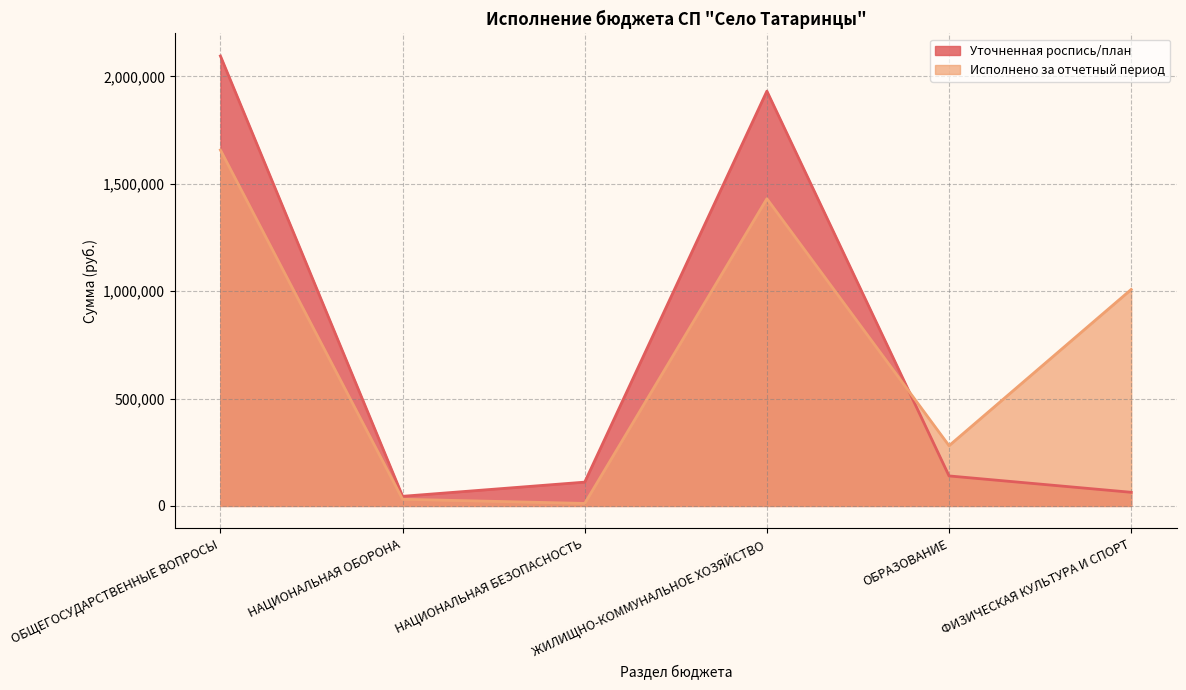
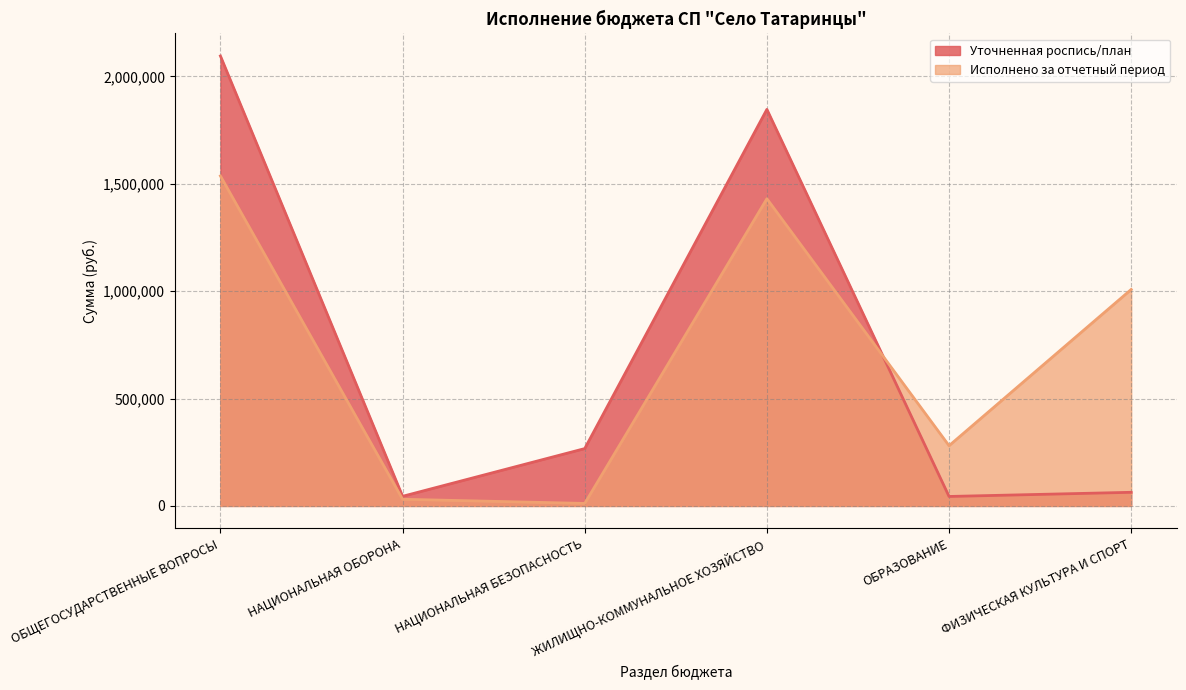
Исполнено за отчетный период, ОБЩЕГОСУДАРСТВЕННЫЕ ВОПРОСЫ: 1,660,000 -> 1,540,000
Уточненная роспись/план, НАЦИОНАЛЬНАЯ БЕЗОПАСНОСТЬ: 110,000 -> 270,000
Уточненная роспись/план, ЖИЛИЩНО-КОММУНАЛЬНОЕ ХОЗЯЙСТВО: 1,930,000 -> 1,850,000
Уточненная роспись/план, ОБРАЗОВАНИЕ: 140,000 -> 40,000
